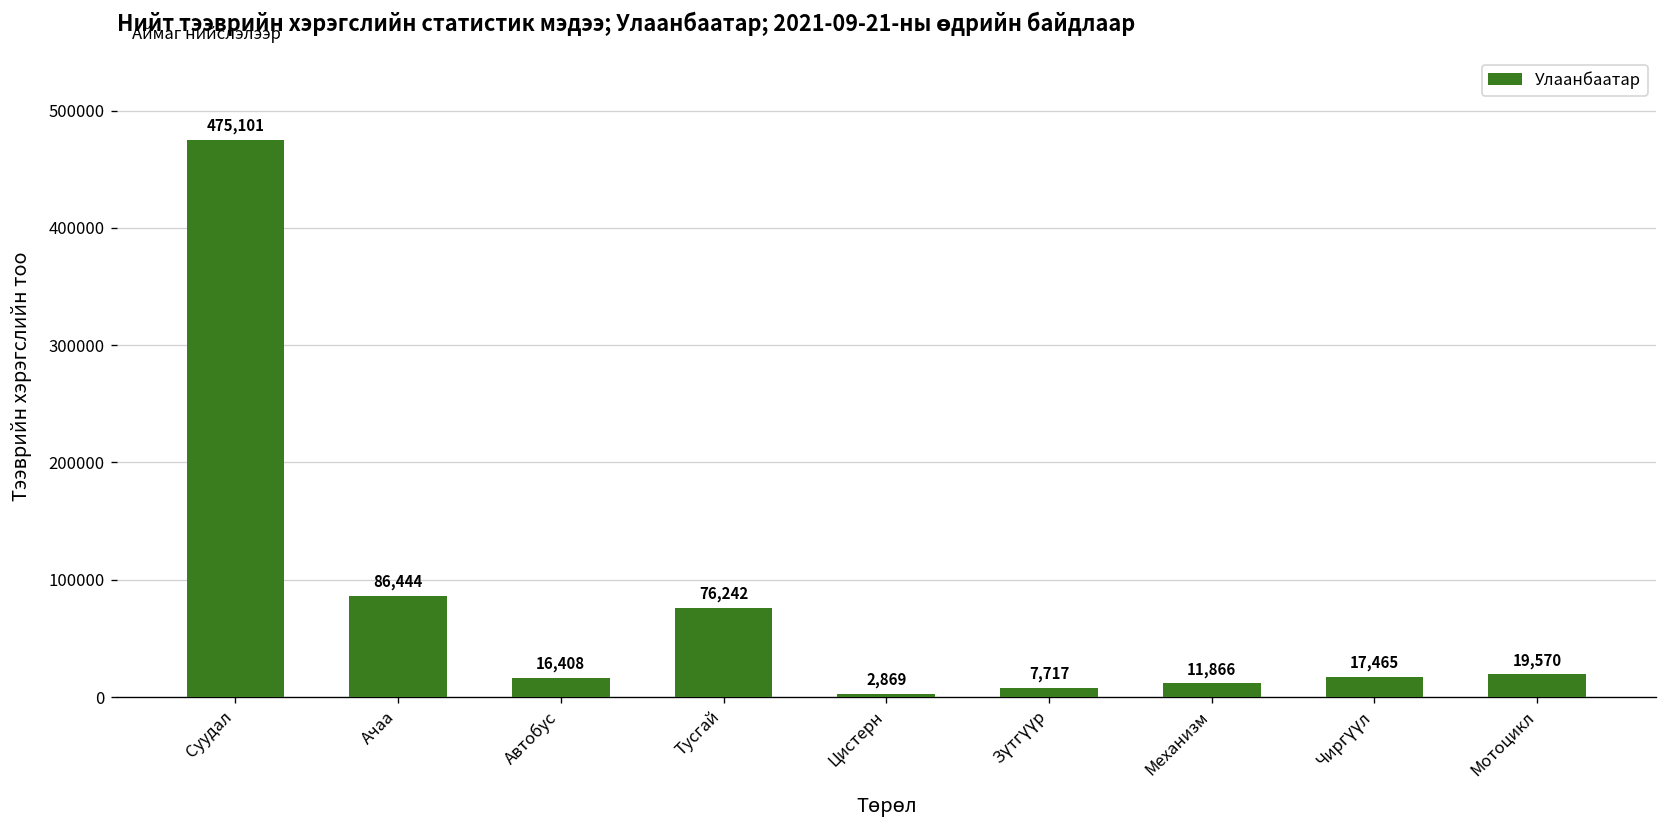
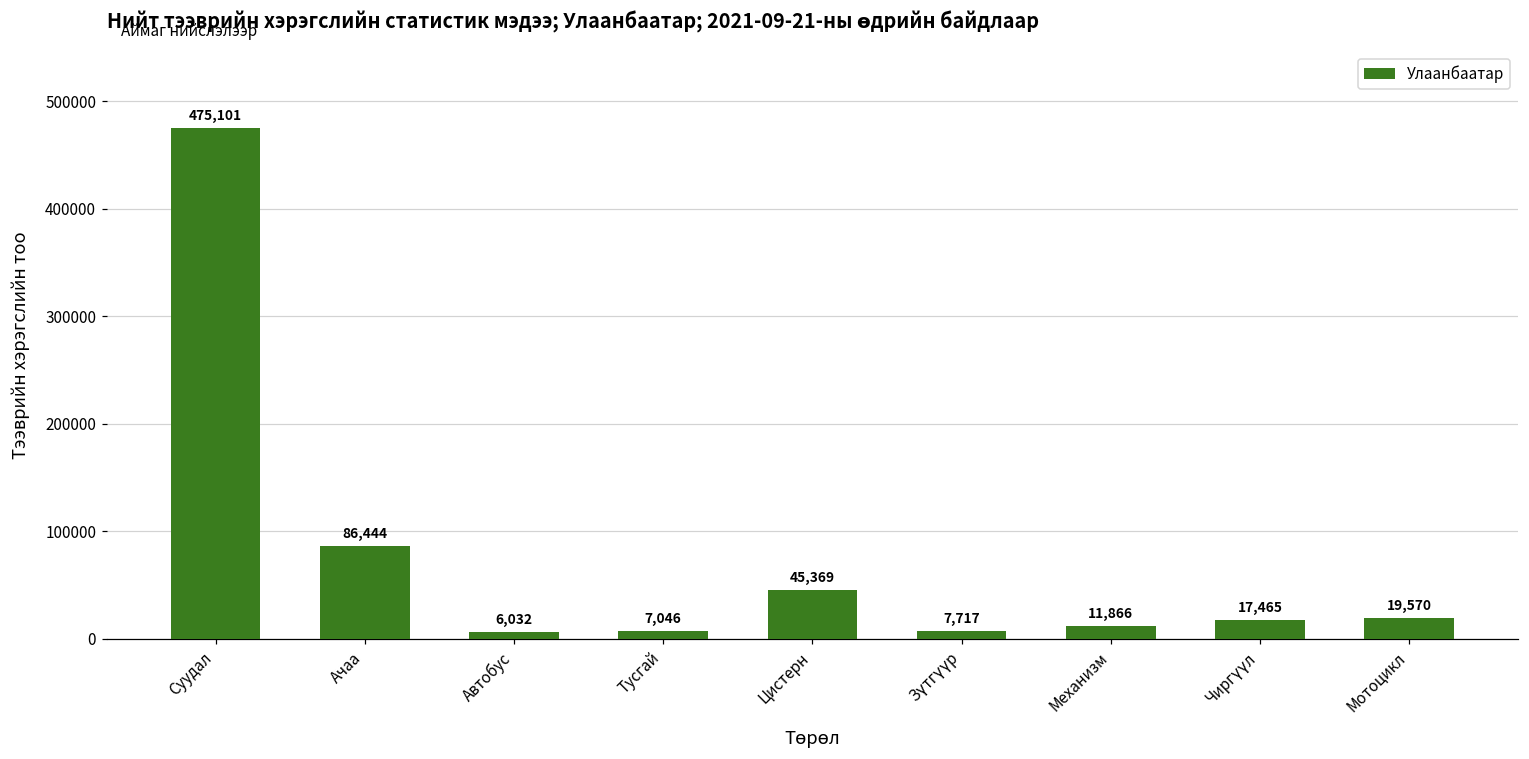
Автобус: 16,408 -> 6,032
Тусгай: 76,242 -> 7,046
Цистерн: 2,869 -> 45,369
